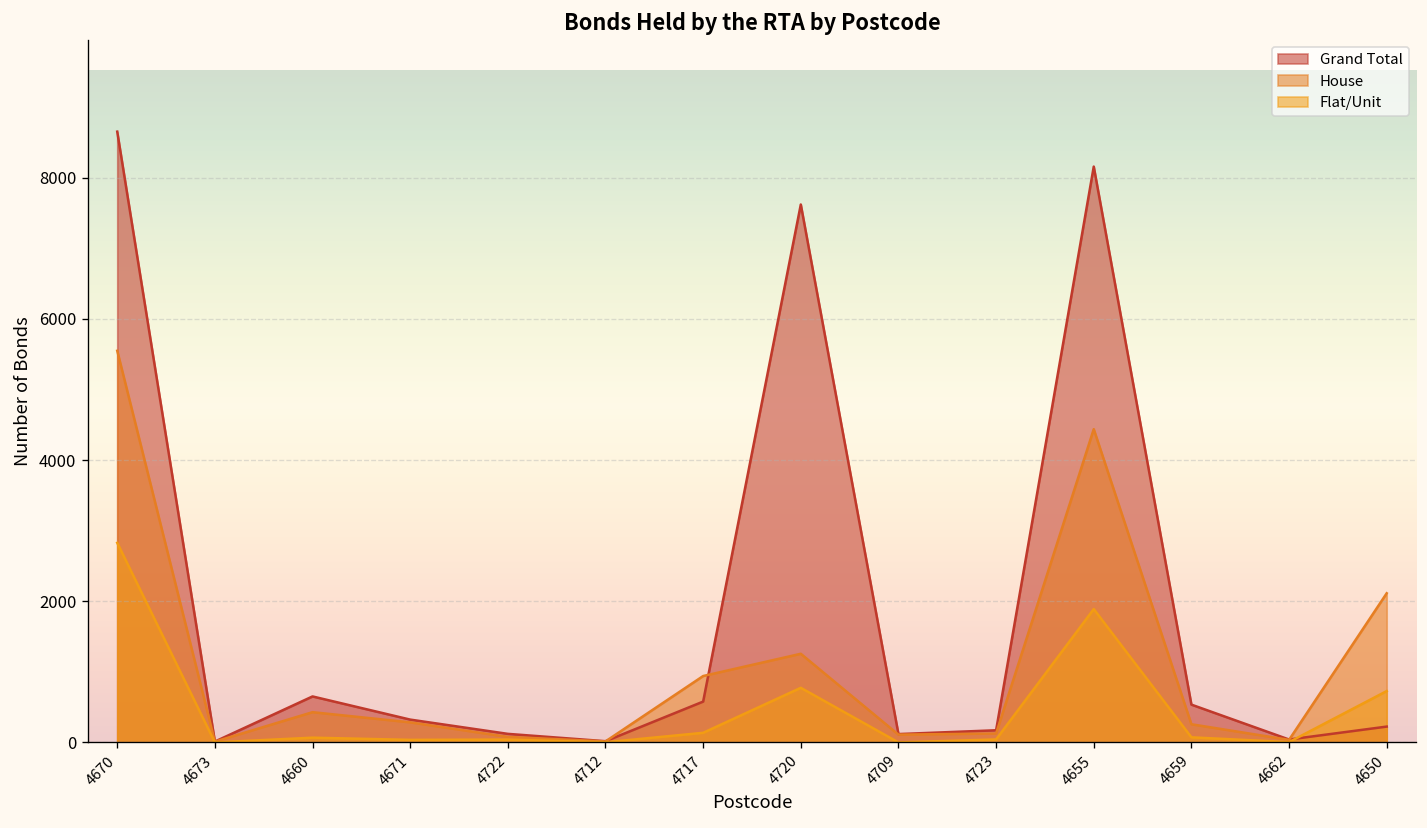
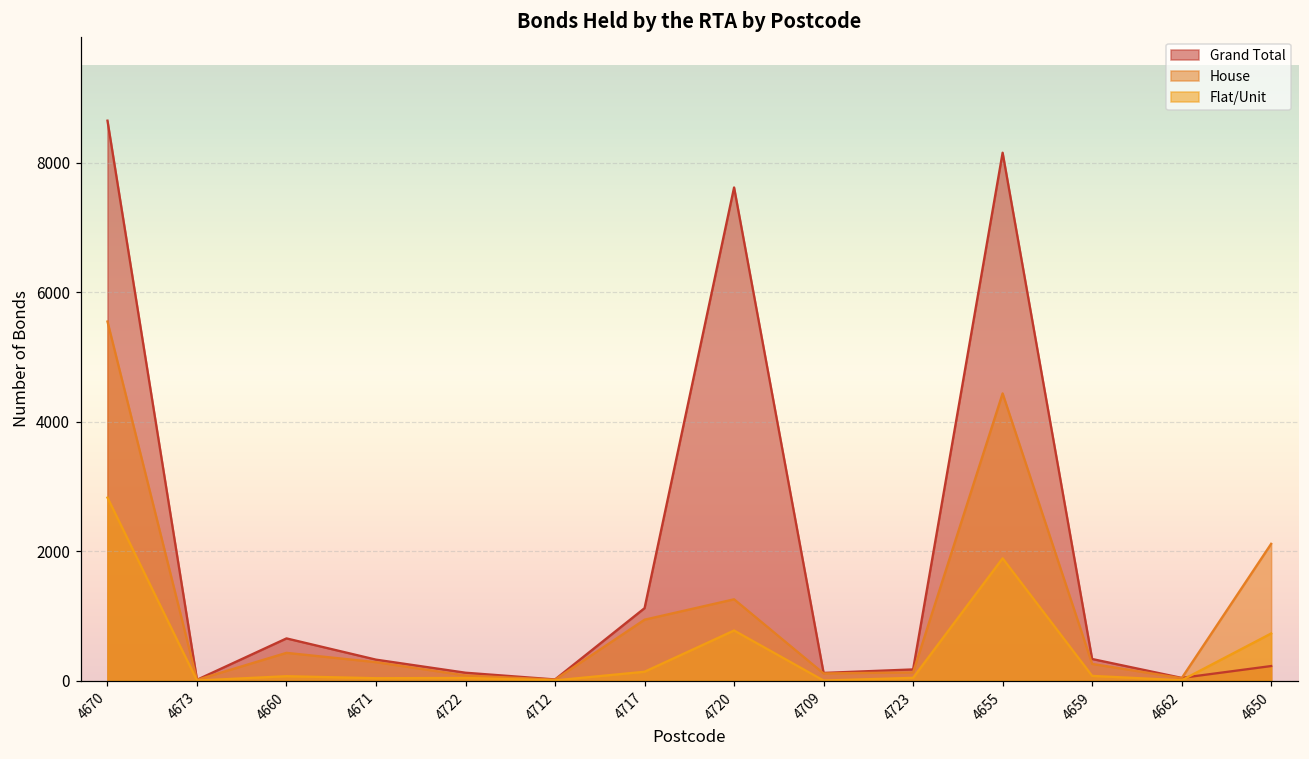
Grand Total, 4717: 600 -> 1100
Grand Total, 4659: 500 -> 300
